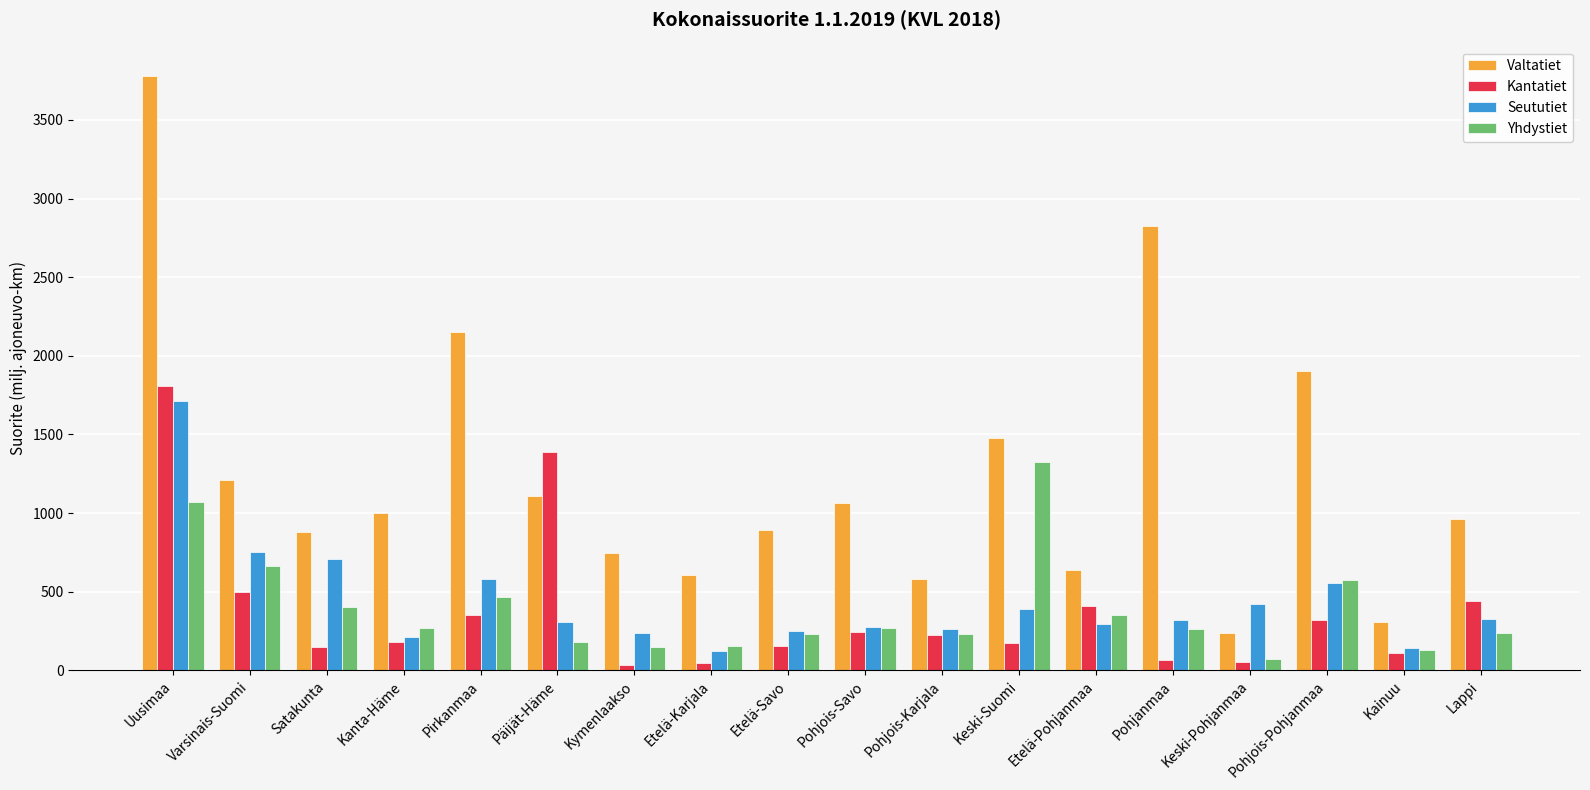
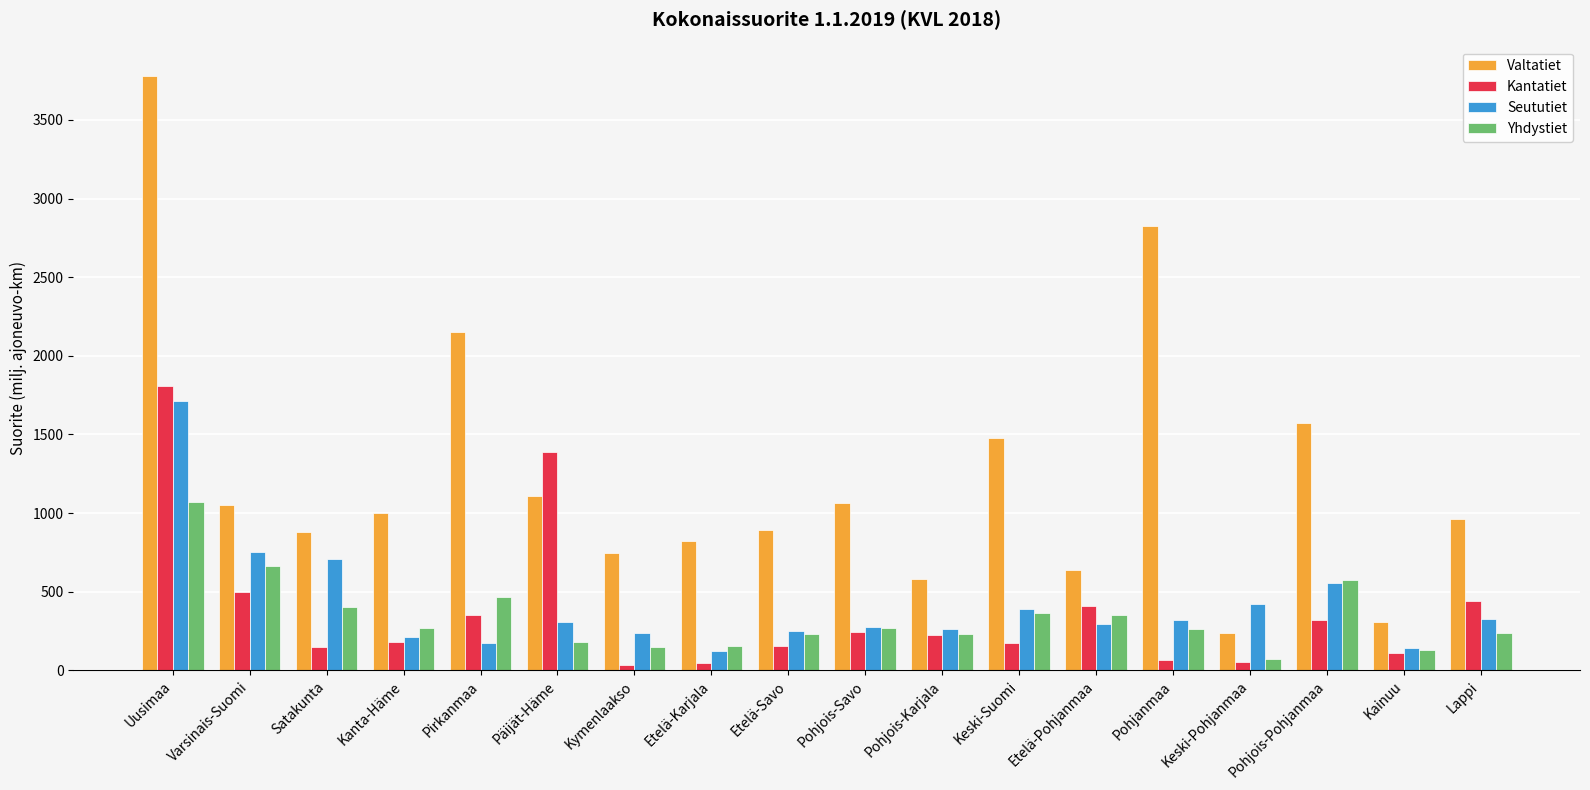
Valtatiet, Varsinais-Suomi: 1210 -> 1050
Seututiet, Pirkanmaa: 580 -> 170
Valtatiet, Etelä-Karjala: 610 -> 820
Yhdystiet, Keski-Suomi: 1320 -> 360
Valtatiet, Pohjois-Pohjanmaa: 1900 -> 1580
